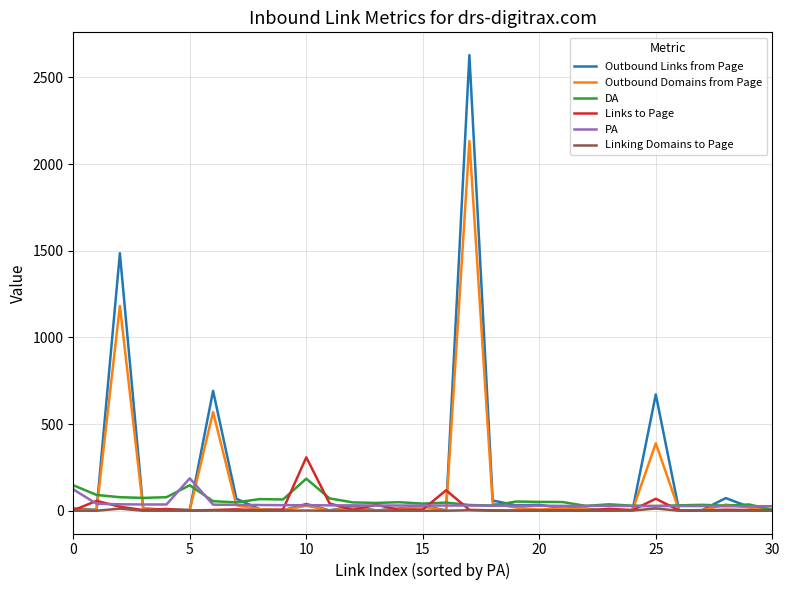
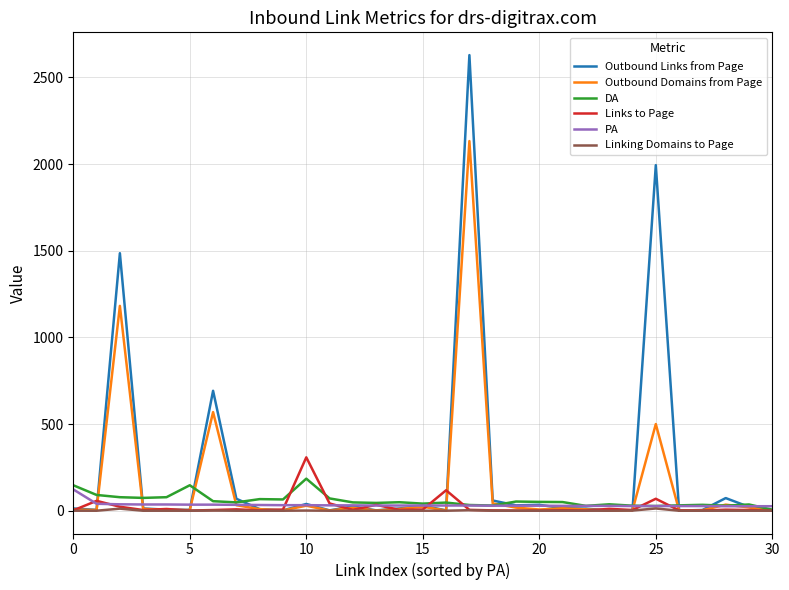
PA, 5: 190 -> 40
Outbound Links from Page, 25: 670 -> 1990
Outbound Domains from Page, 25: 390 -> 500
